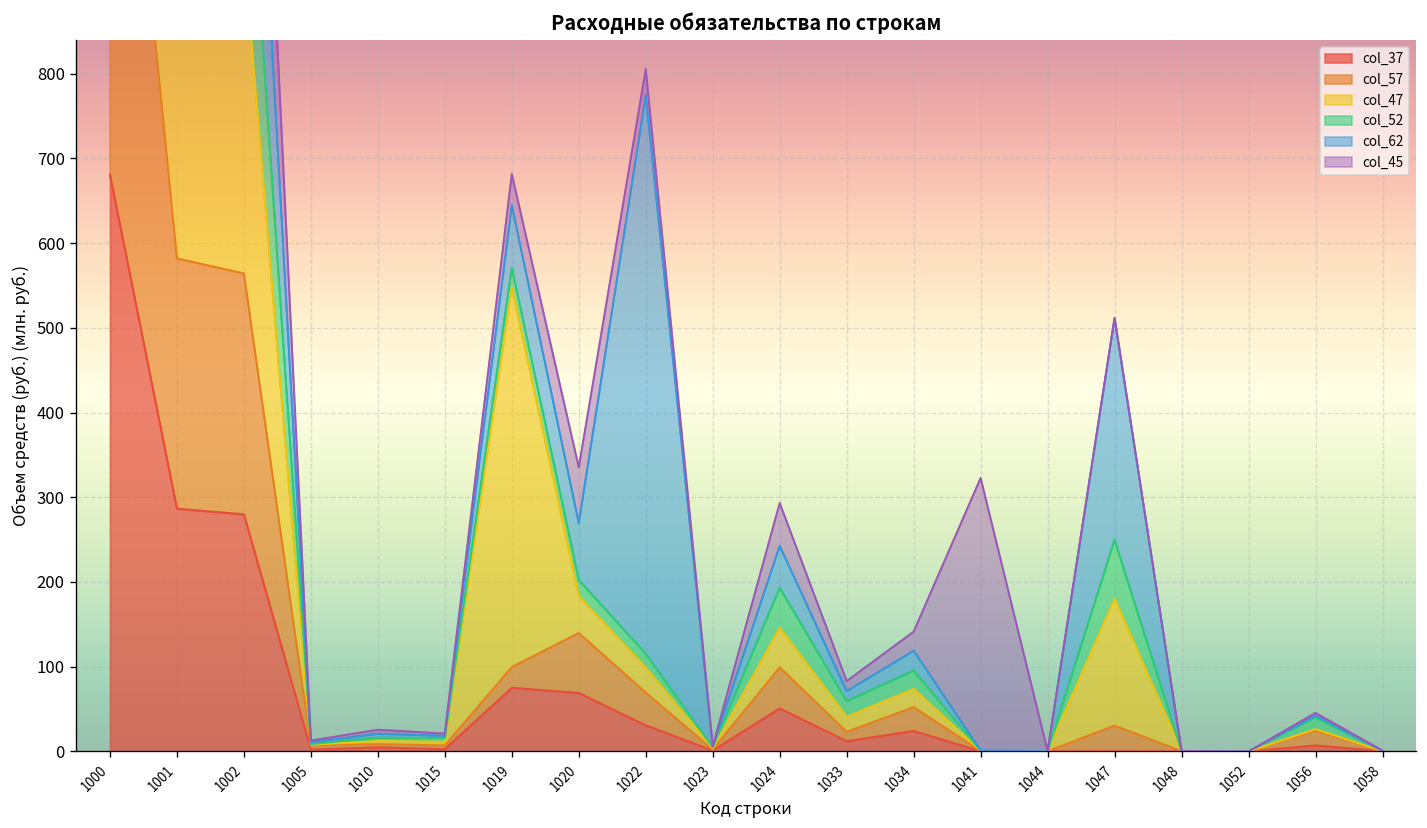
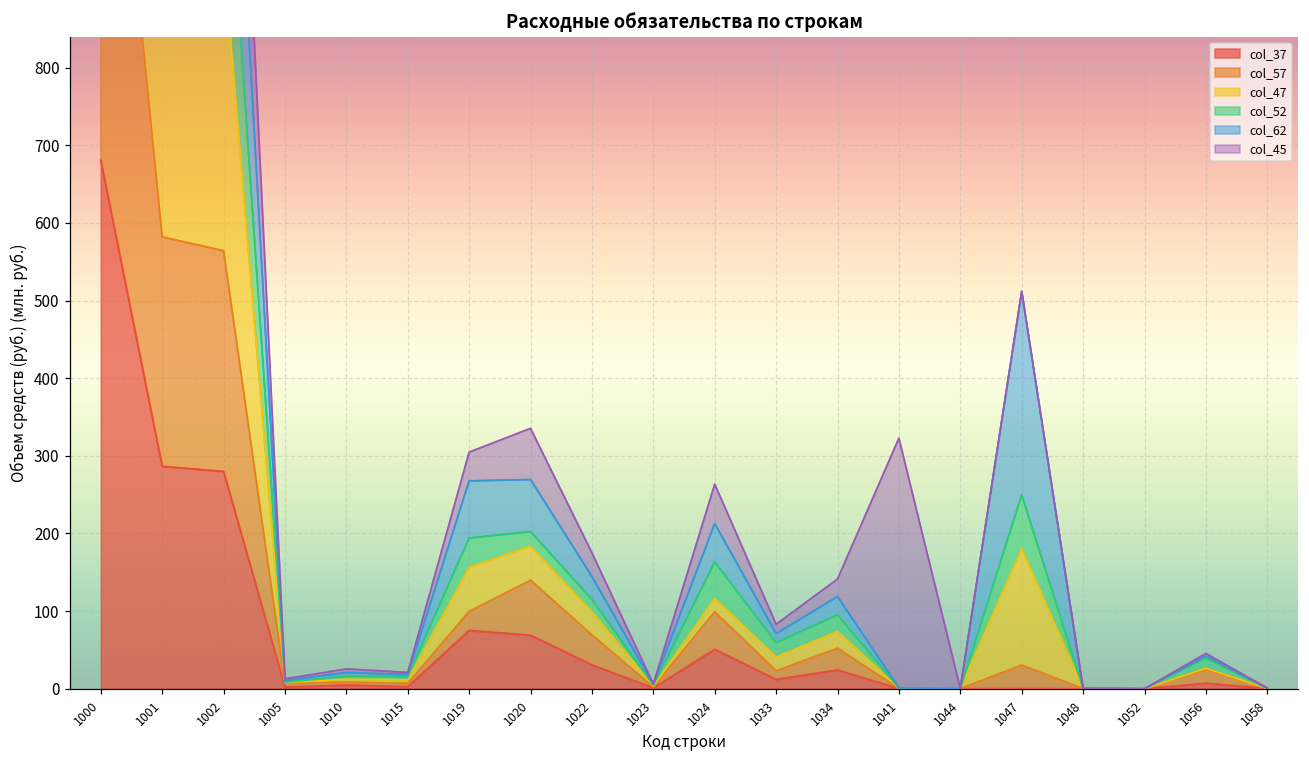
col_47, 1019: 450 -> 60
col_52, 1019: 20 -> 40
col_62, 1022: 660 -> 30
col_47, 1024: 50 -> 20
